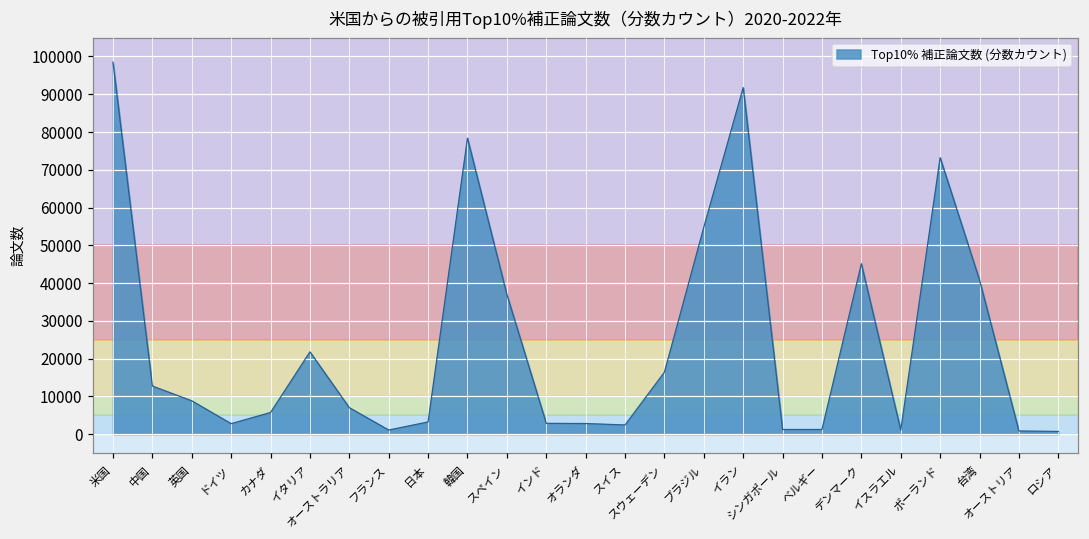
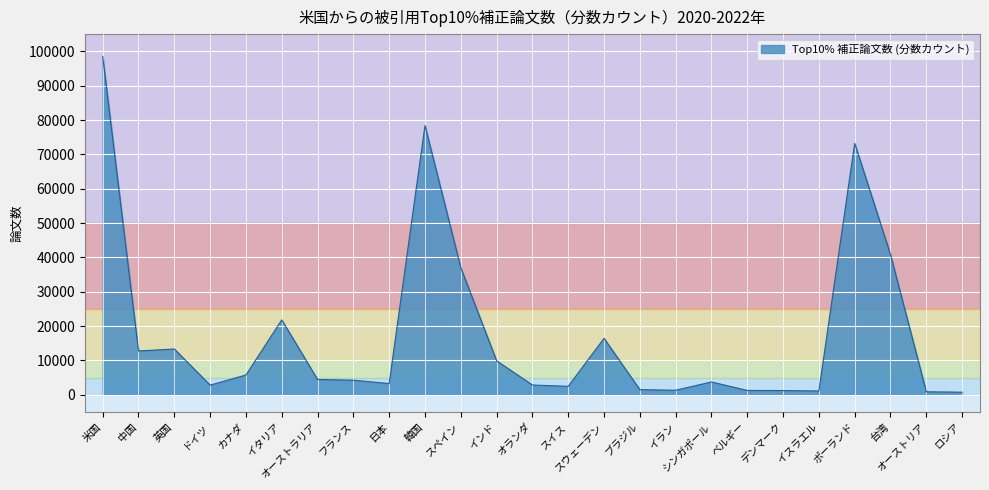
英国: 9000 -> 13000
オーストラリア: 7000 -> 4000
フランス: 1000 -> 4000
インド: 3000 -> 10000
ブラジル: 55000 -> 1000
イラン: 92000 -> 1000
シンガポール: 1000 -> 4000
デンマーク: 45000 -> 1000
